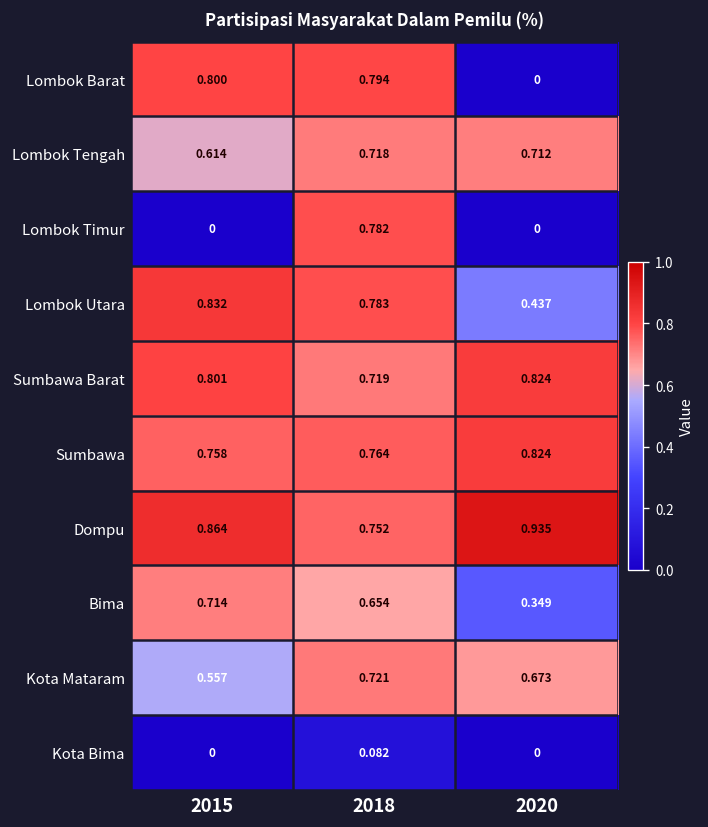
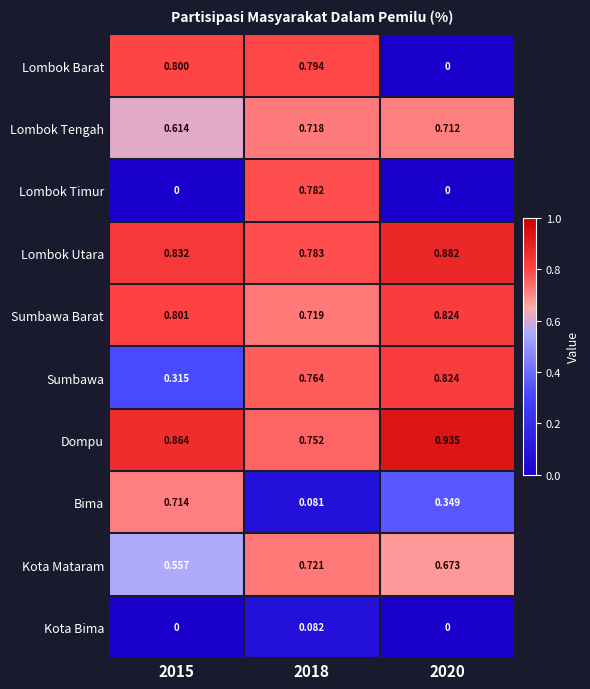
Lombok Utara, 2020: 0.437 -> 0.882
Sumbawa, 2015: 0.758 -> 0.315
Bima, 2018: 0.654 -> 0.081
